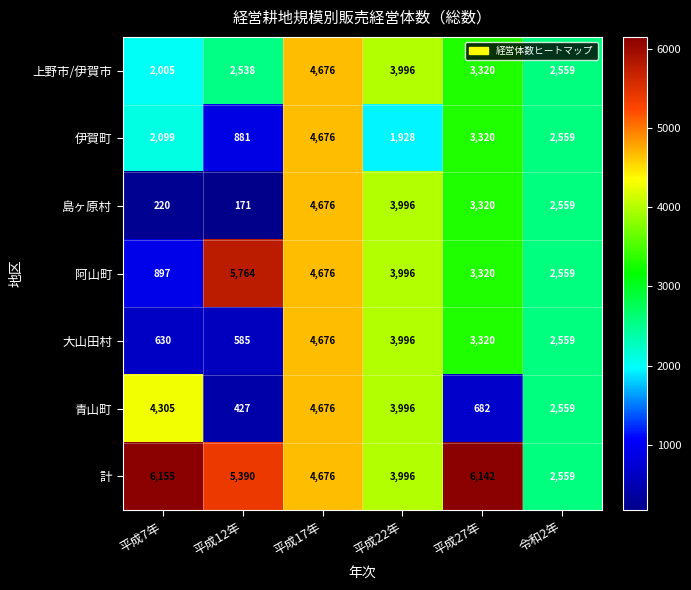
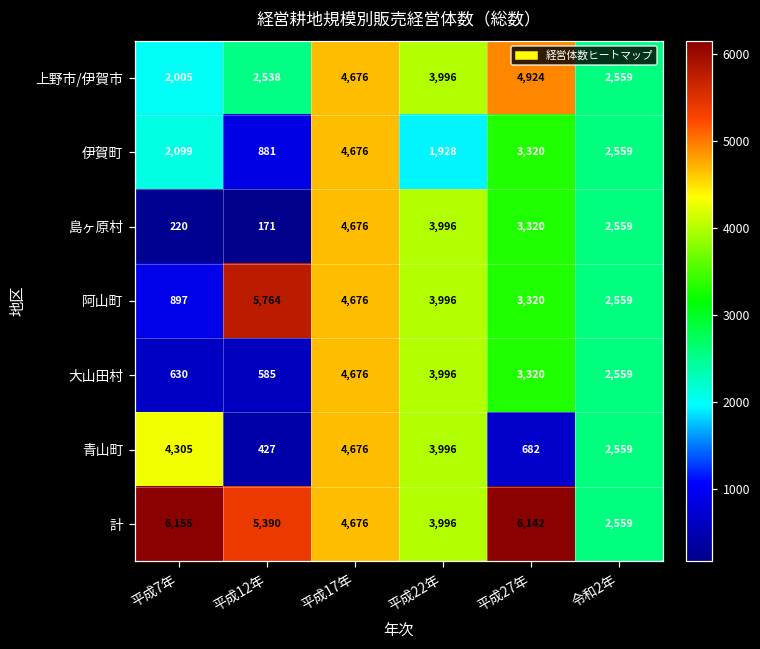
上野市/伊賀市, 平成27年: 3,320 -> 4,924
